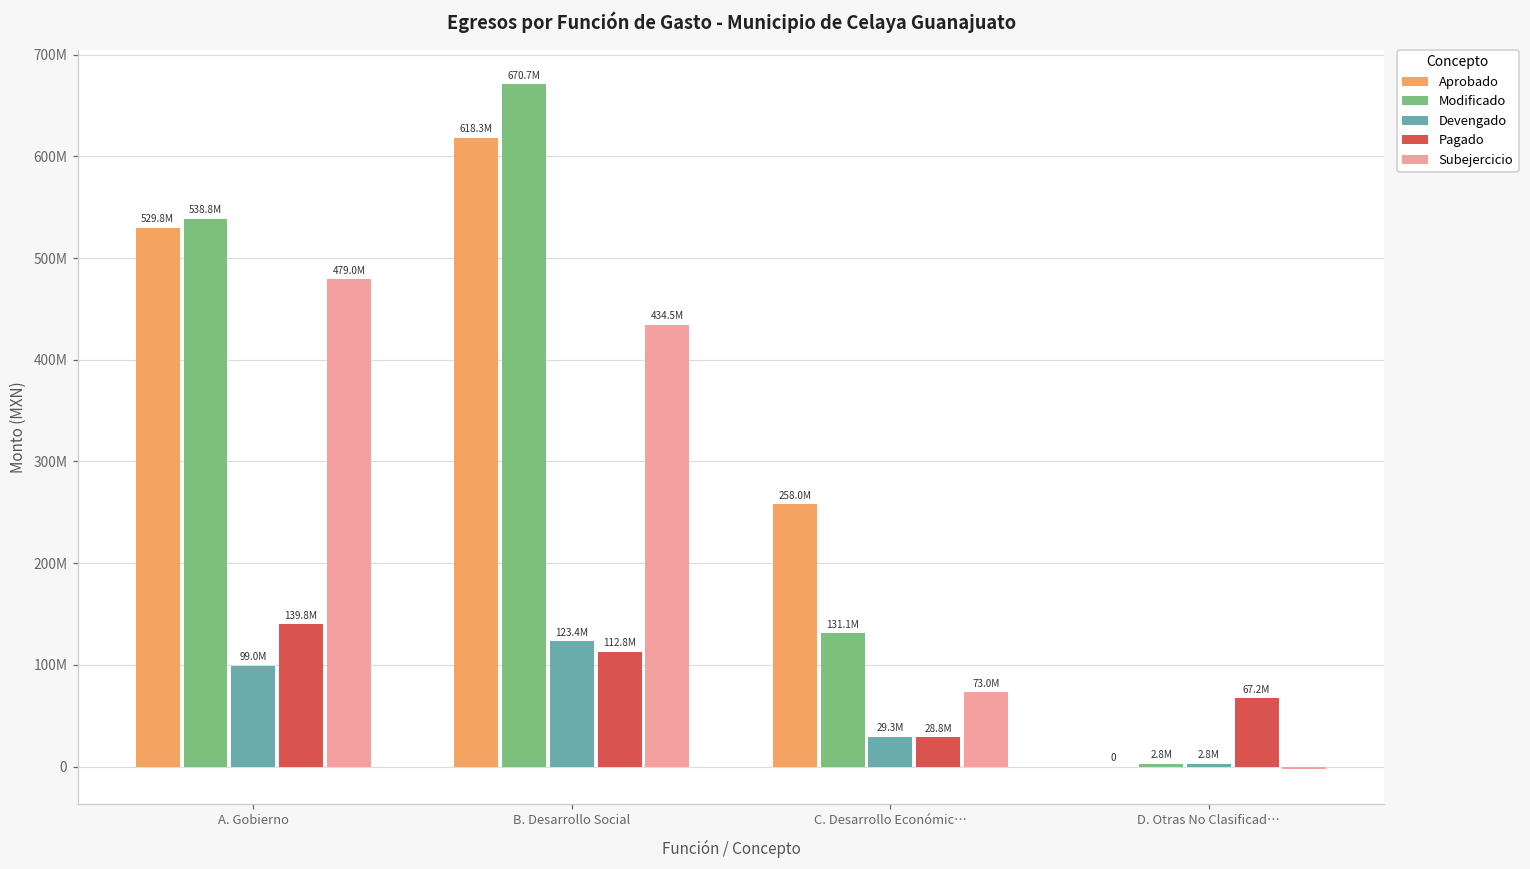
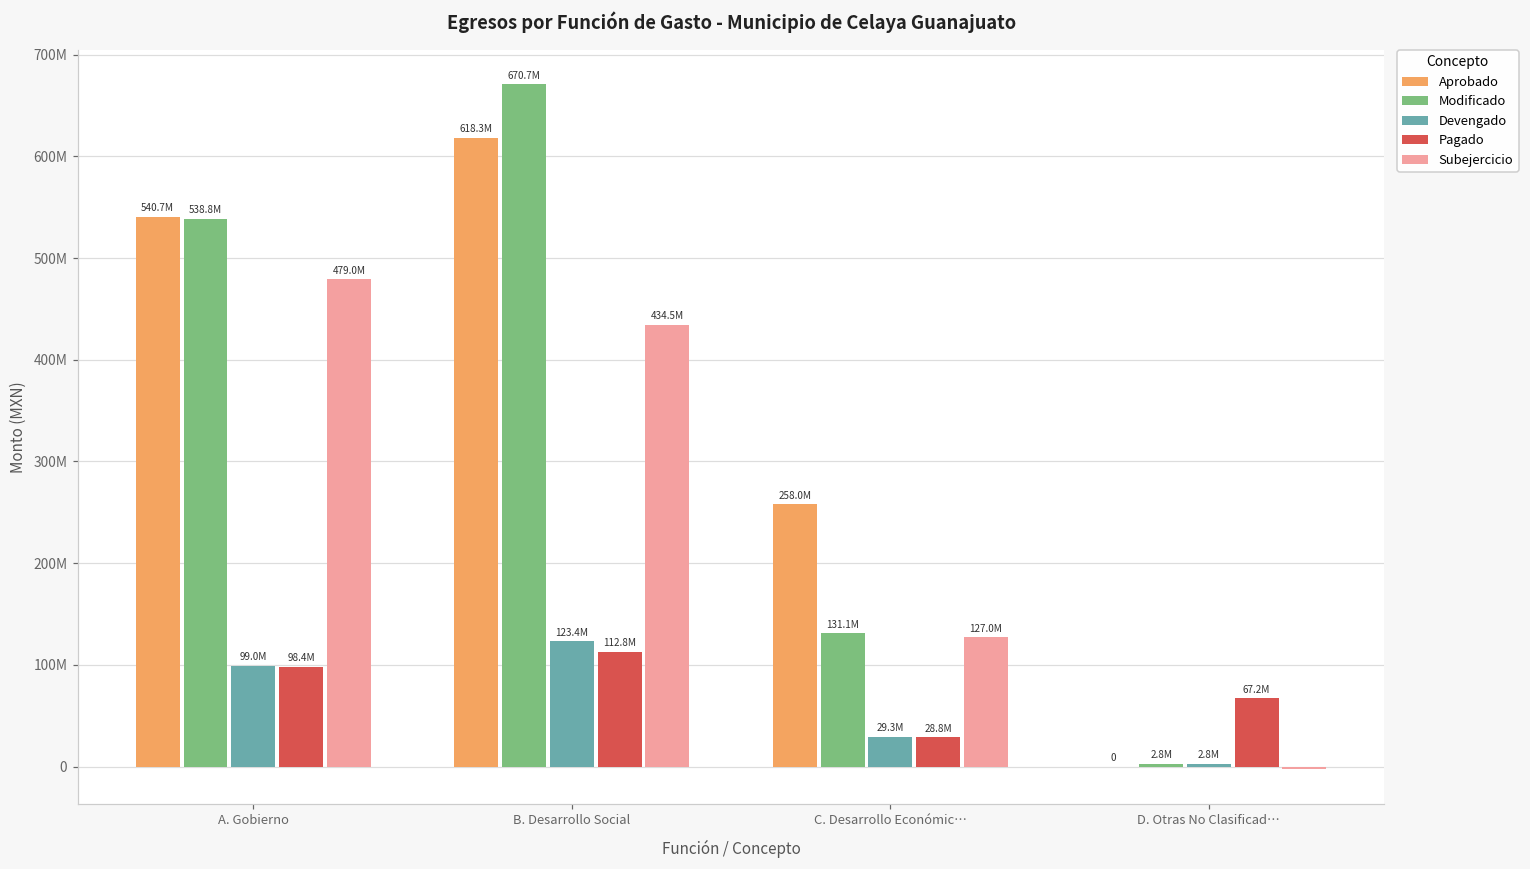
Aprobado, A. Gobierno: 529.8M -> 540.7M
Pagado, A. Gobierno: 139.8M -> 98.4M
Subejercicio, C. Desarrollo Económic…: 73.0M -> 127.0M
